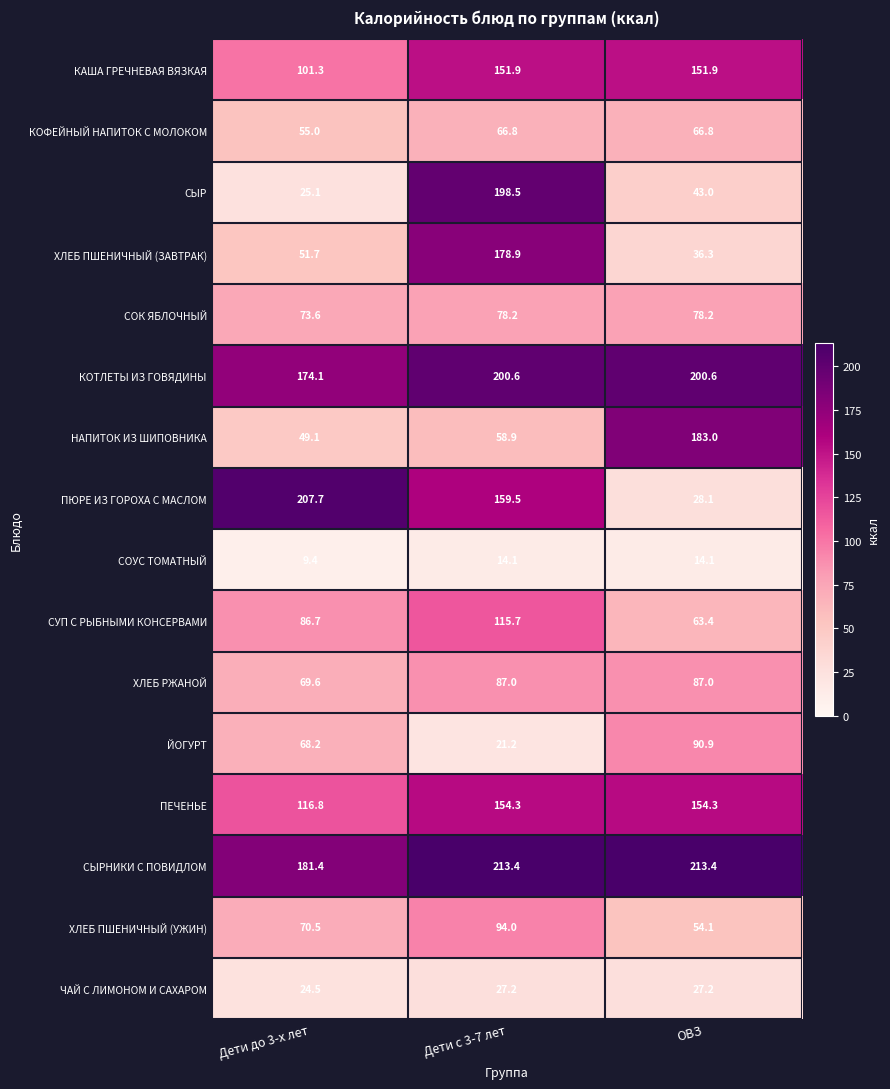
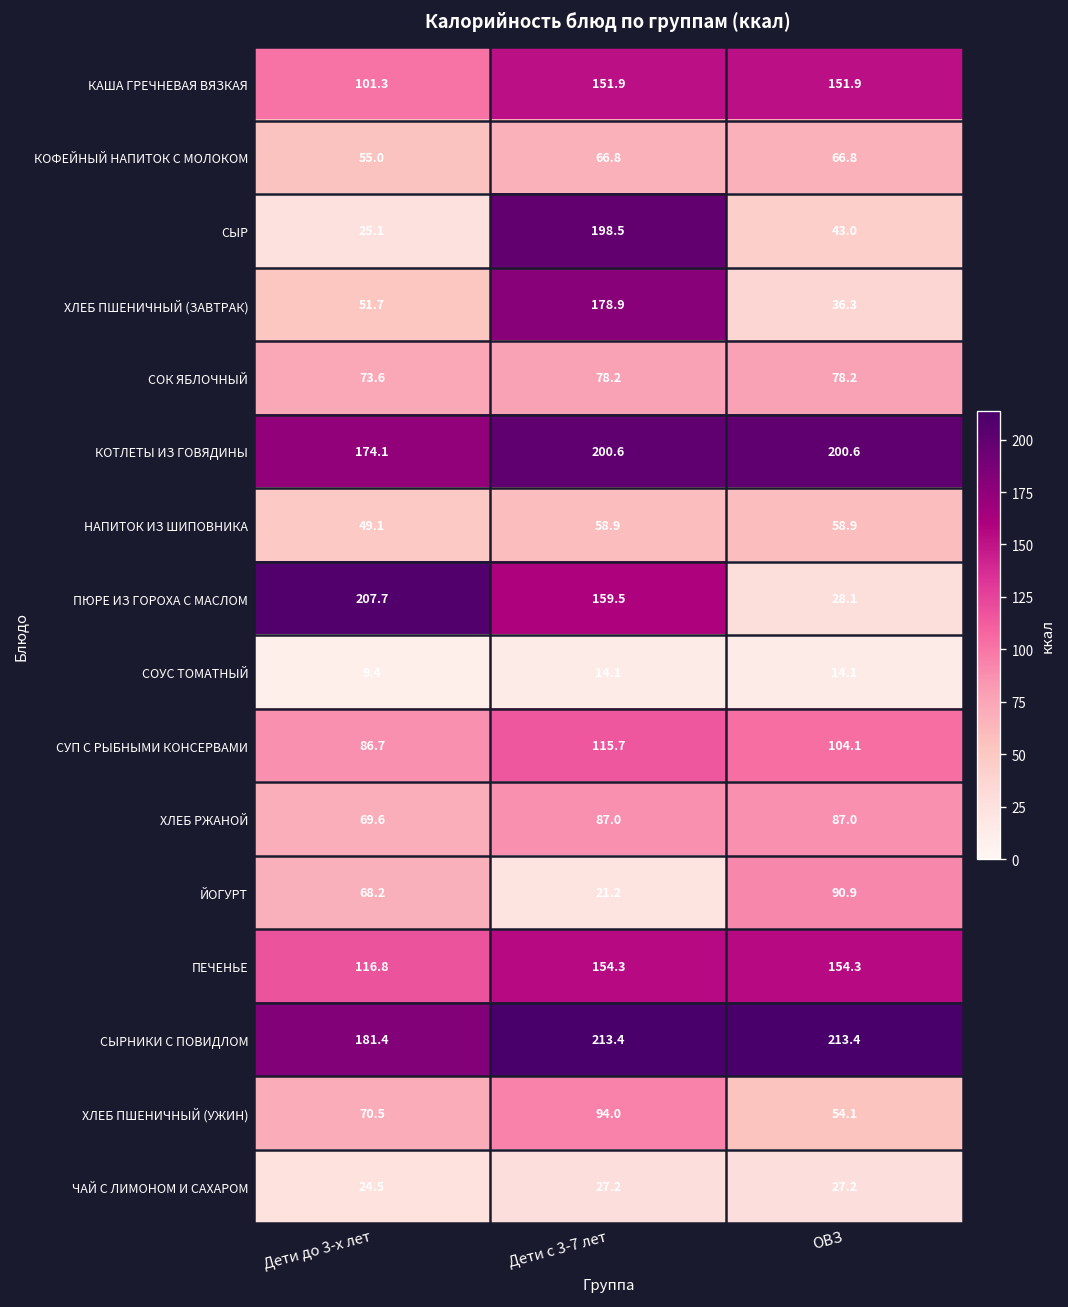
НАПИТОК ИЗ ШИПОВНИКА, ОВЗ: 183.0 -> 58.9
СУП С РЫБНЫМИ КОНСЕРВАМИ, ОВЗ: 63.4 -> 104.1
